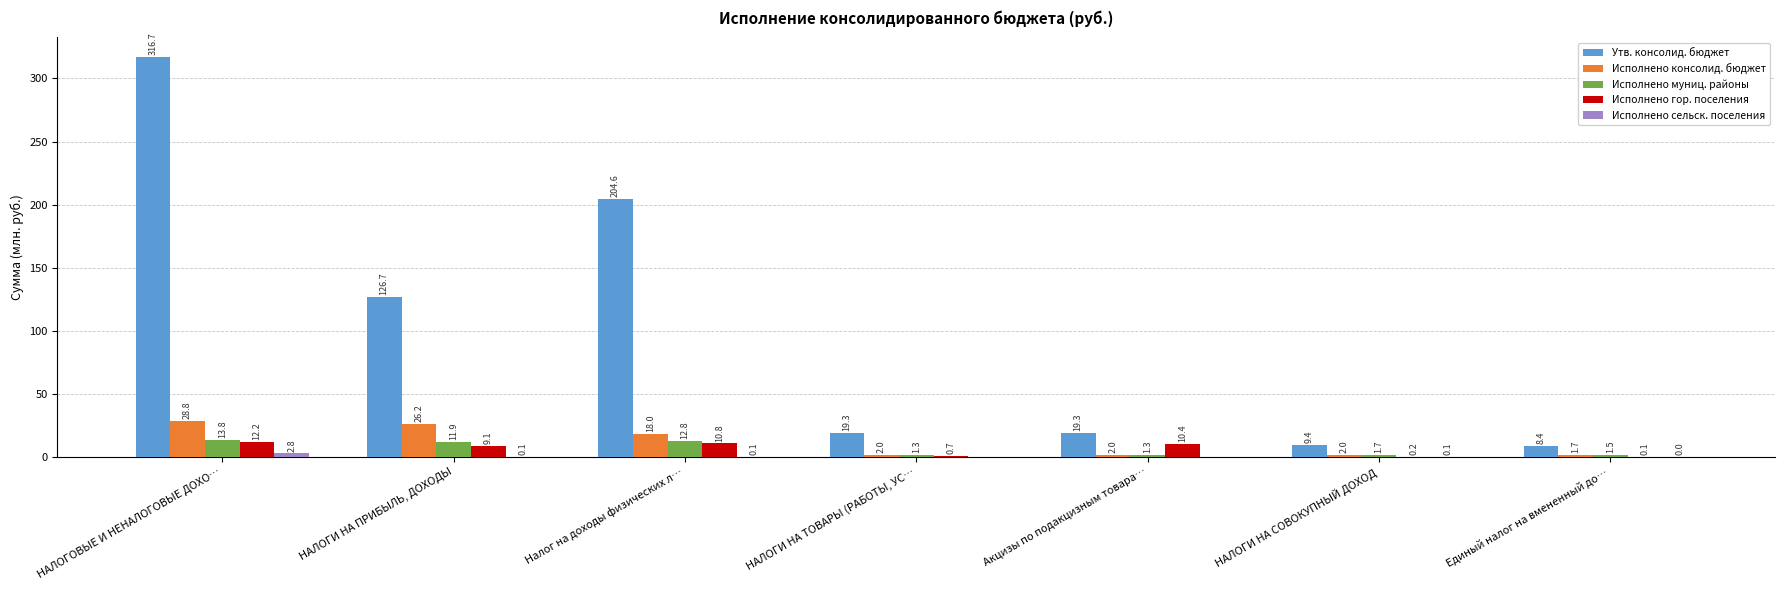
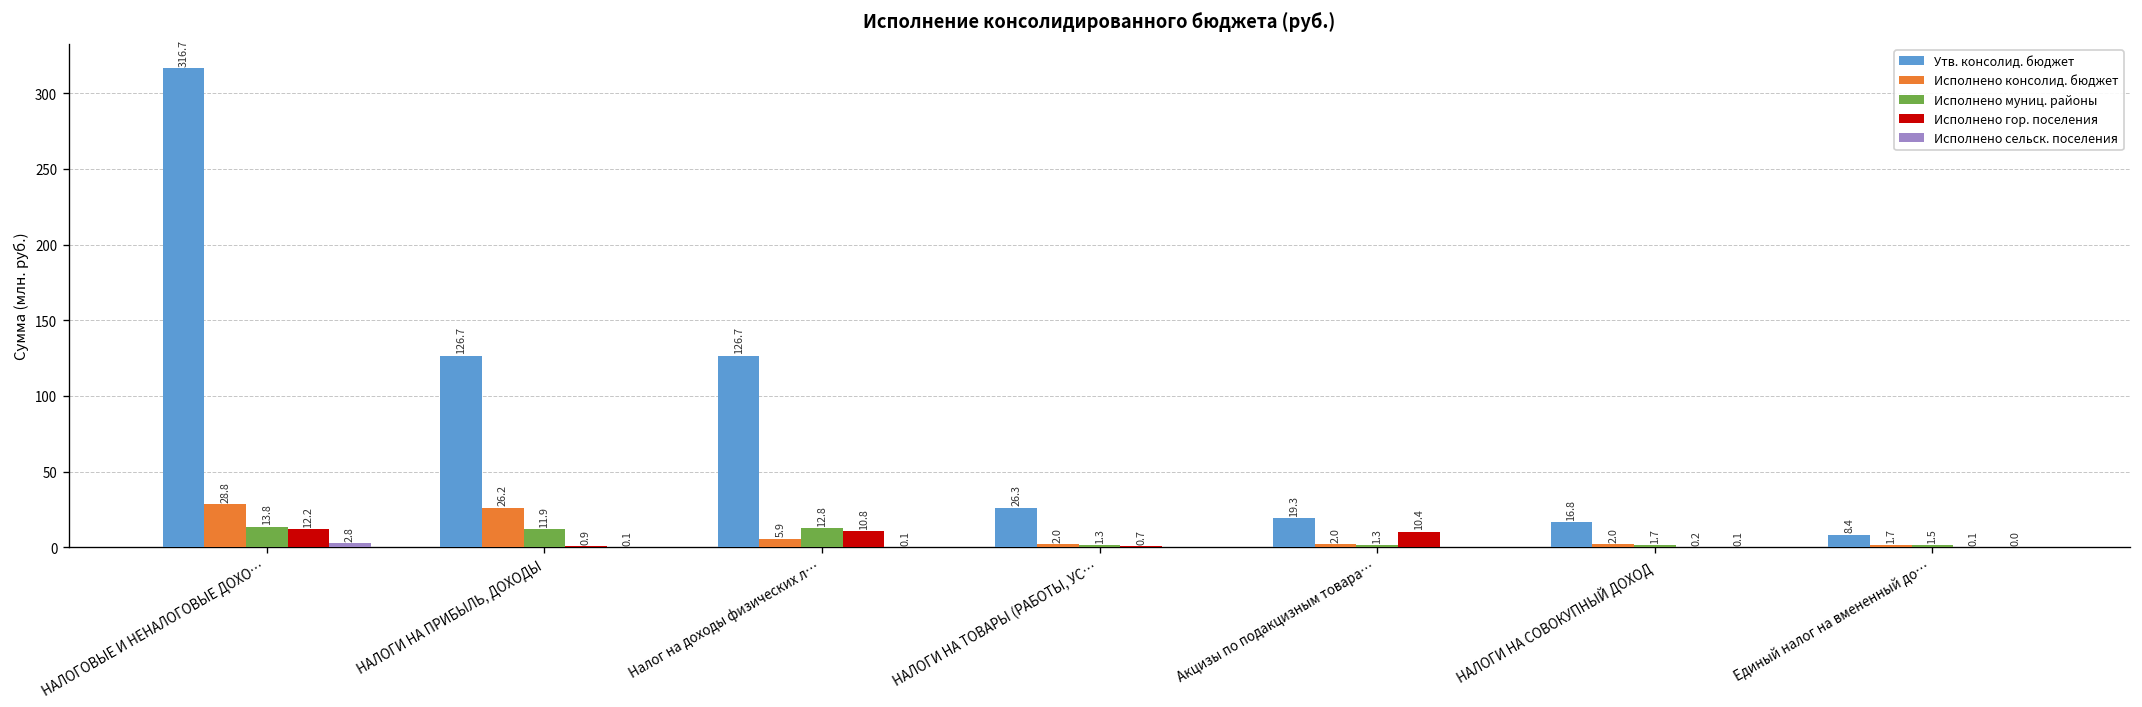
Исполнено гор. поселения, НАЛОГИ НА ПРИБЫЛЬ, ДОХОДЫ: 9.1 -> 0.9
Утв. консолид. бюджет, Налог на доходы физических л…: 204.6 -> 126.7
Исполнено консолид. бюджет, Налог на доходы физических л…: 18.0 -> 5.9
Утв. консолид. бюджет, НАЛОГИ НА ТОВАРЫ (РАБОТЫ, УС…: 19.3 -> 26.3
Утв. консолид. бюджет, НАЛОГИ НА СОВОКУПНЫЙ ДОХОД: 9.4 -> 16.8
